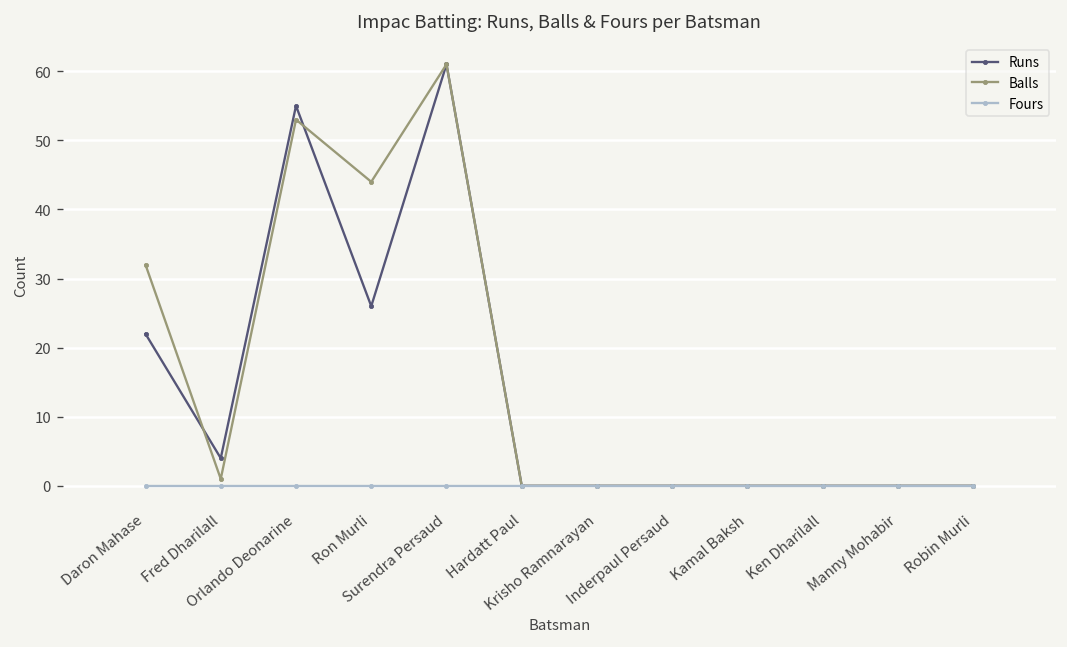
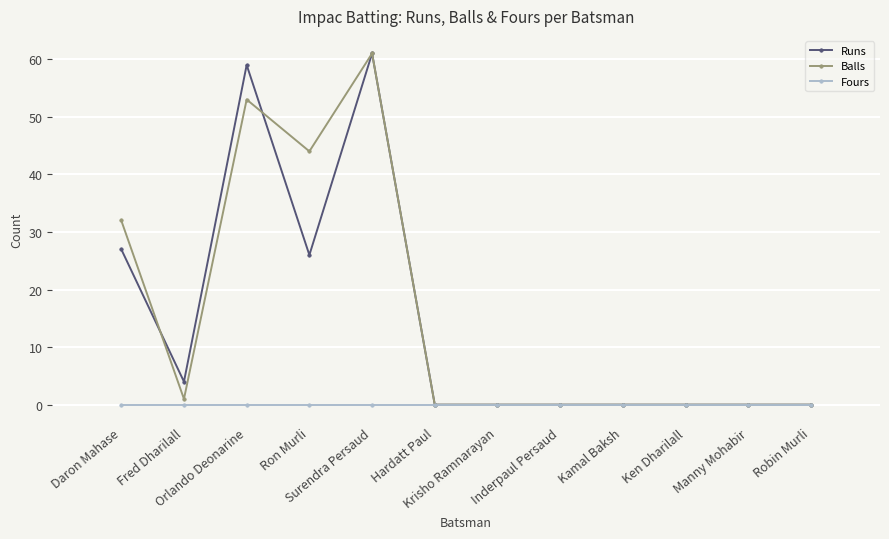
Runs, Daron Mahase: 22 -> 27
Runs, Orlando Deonarine: 55 -> 59
